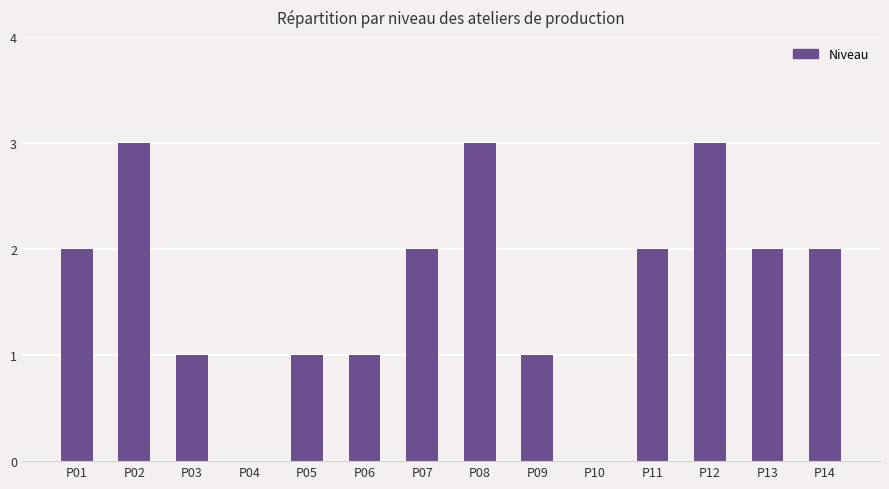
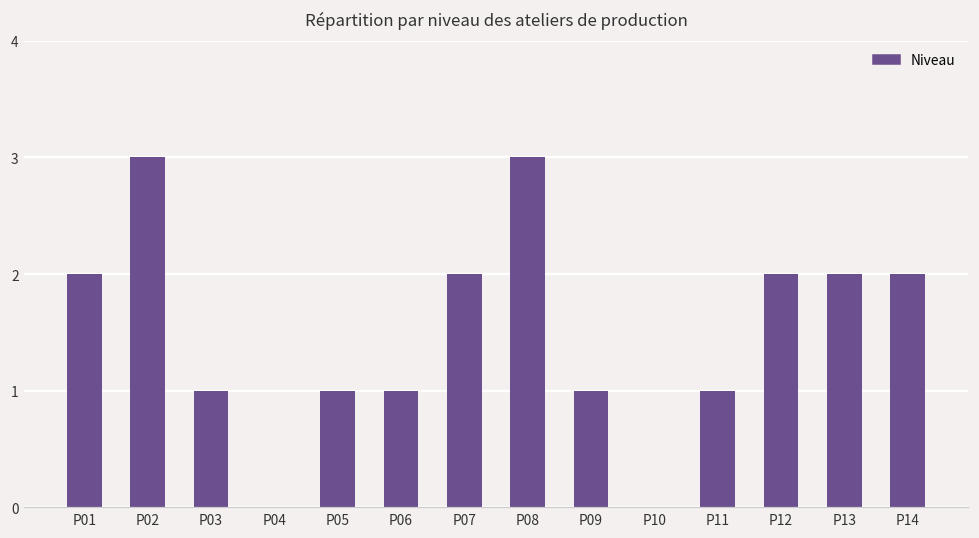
P11: 2 -> 1
P12: 3 -> 2
